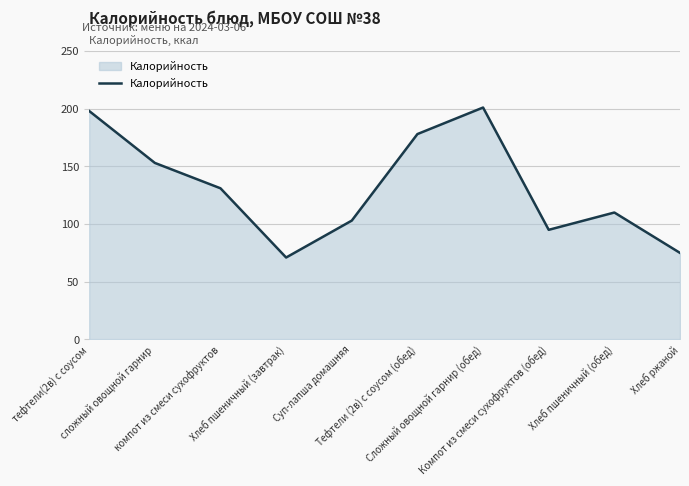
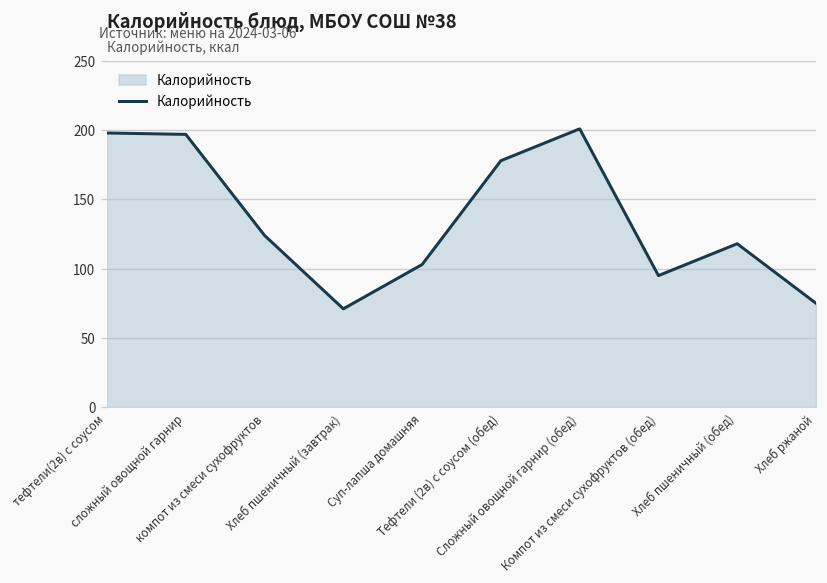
сложный овощной гарнир: 153 -> 197
компот из смеси сухофруктов: 131 -> 124
Хлеб пшеничный (обед): 110 -> 118
